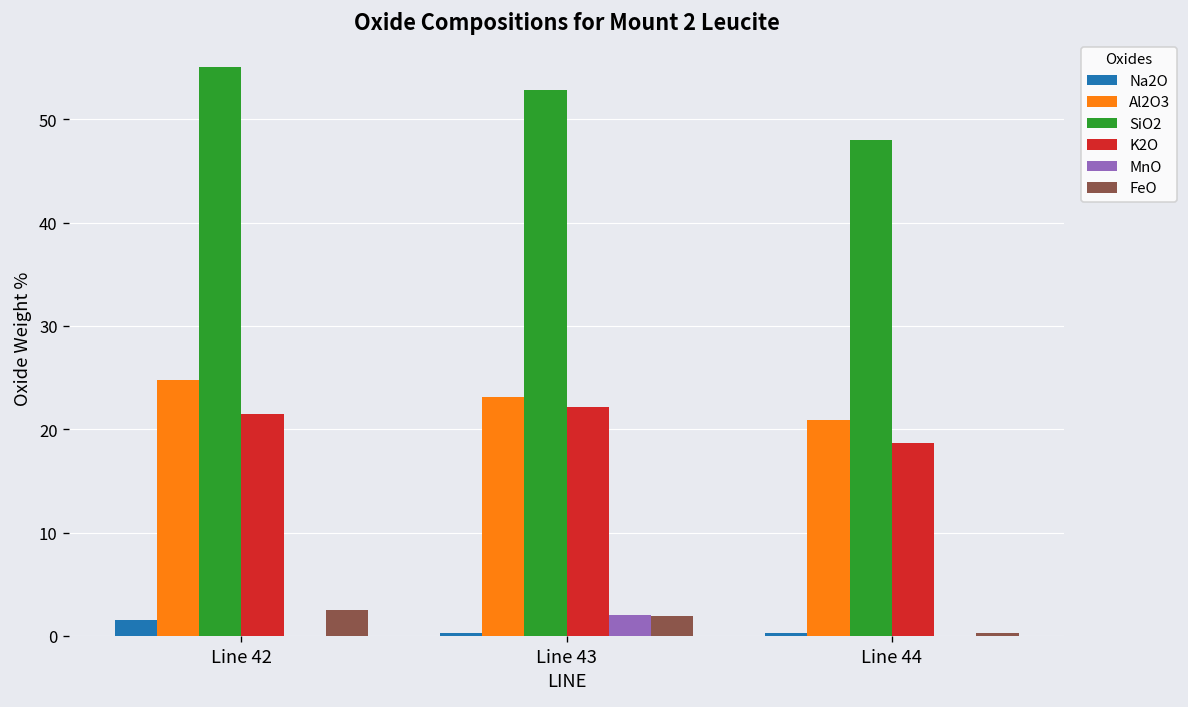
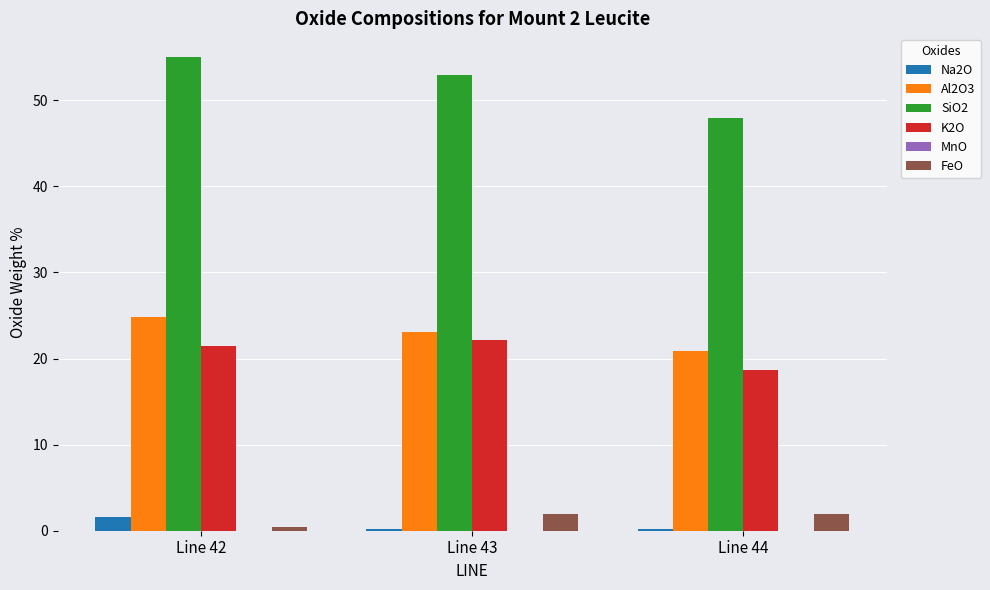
FeO, Line 42: 3 -> 0
MnO, Line 43: 2 -> 0
FeO, Line 44: 0 -> 2
